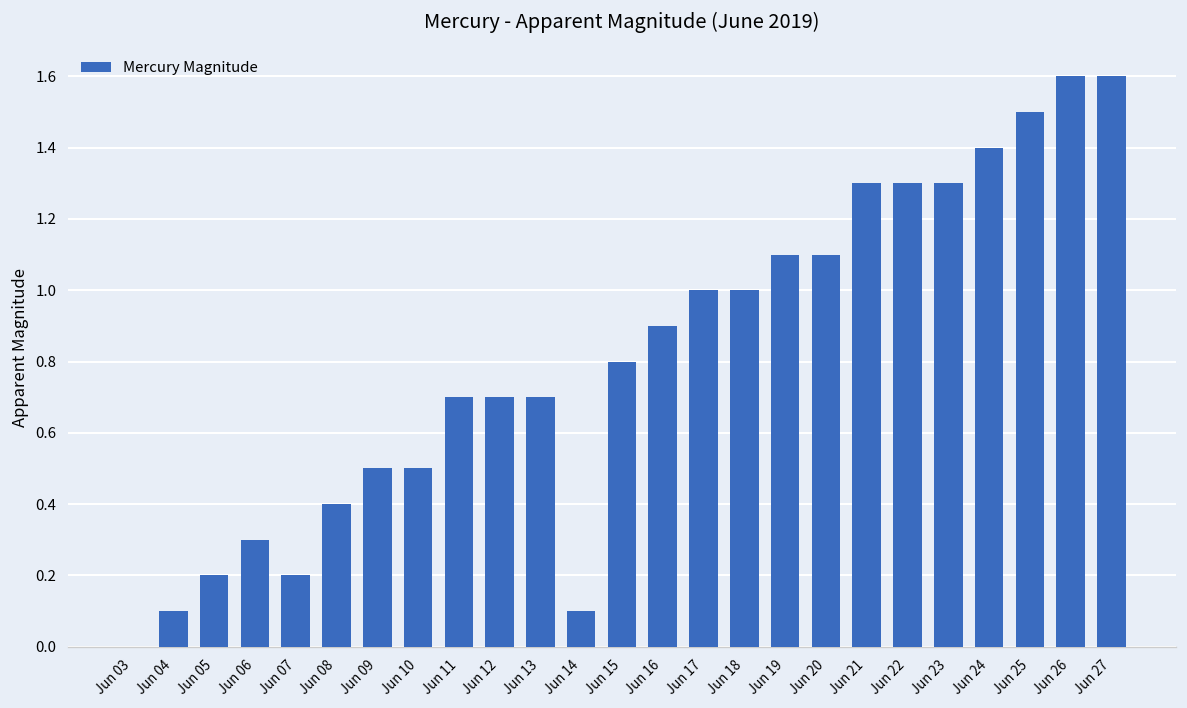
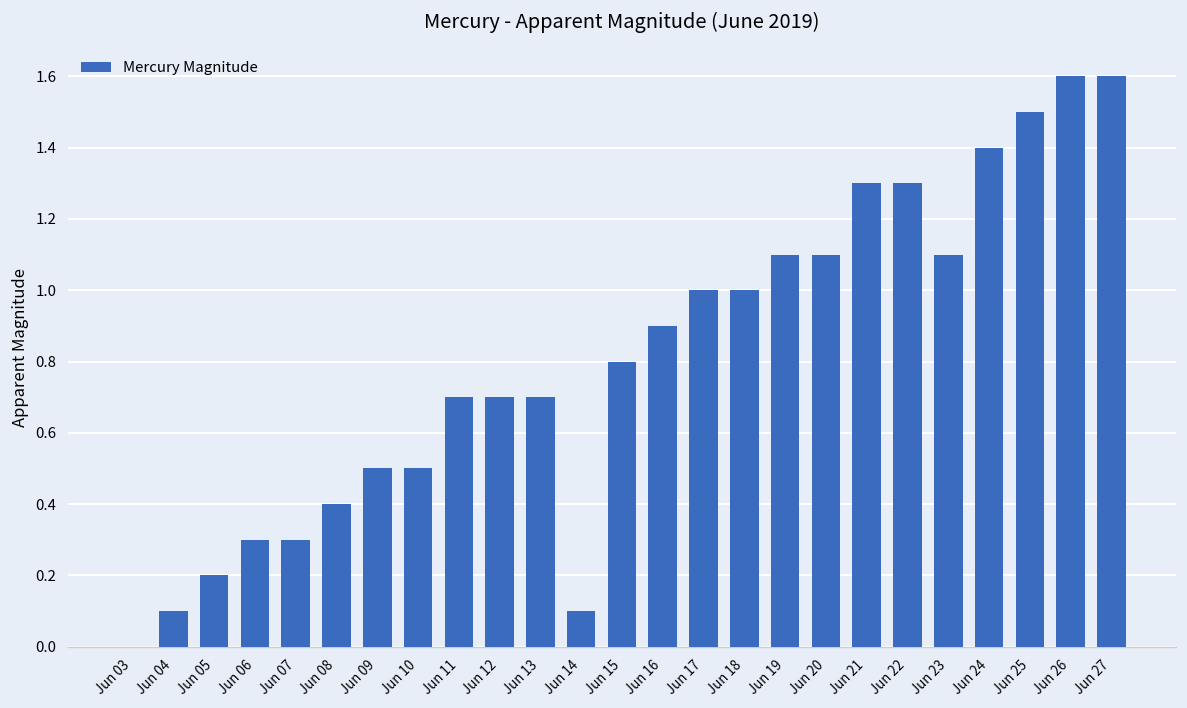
Jun 07: 0.20 -> 0.30
Jun 23: 1.30 -> 1.10
